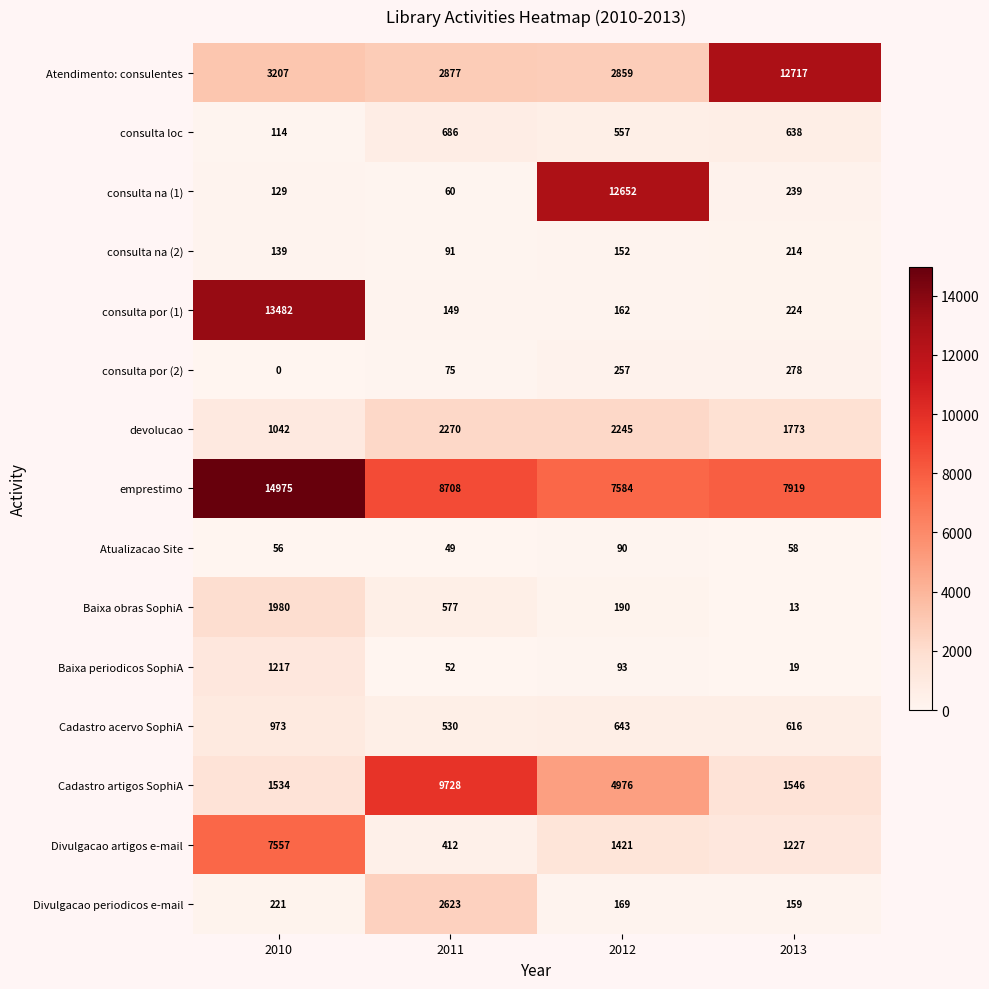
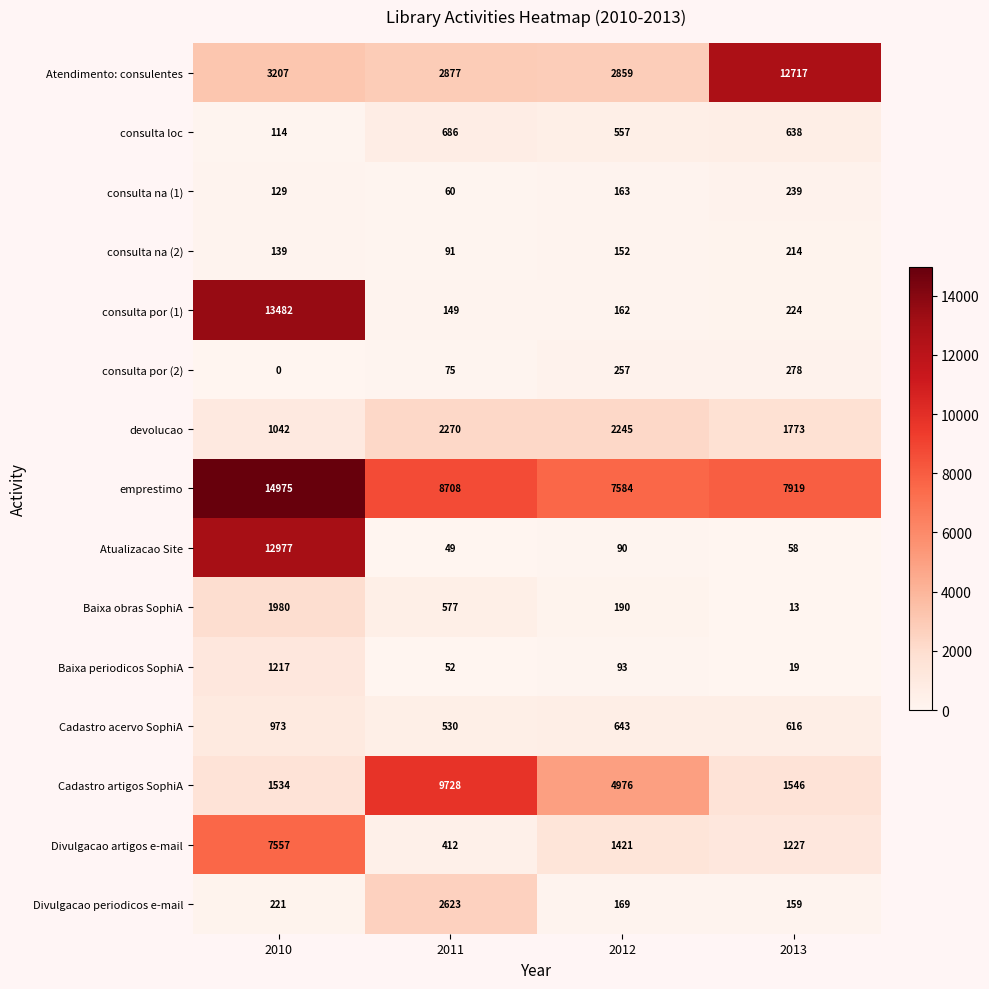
consulta na (1), 2012: 12652 -> 163
Atualizacao Site, 2010: 56 -> 12977
